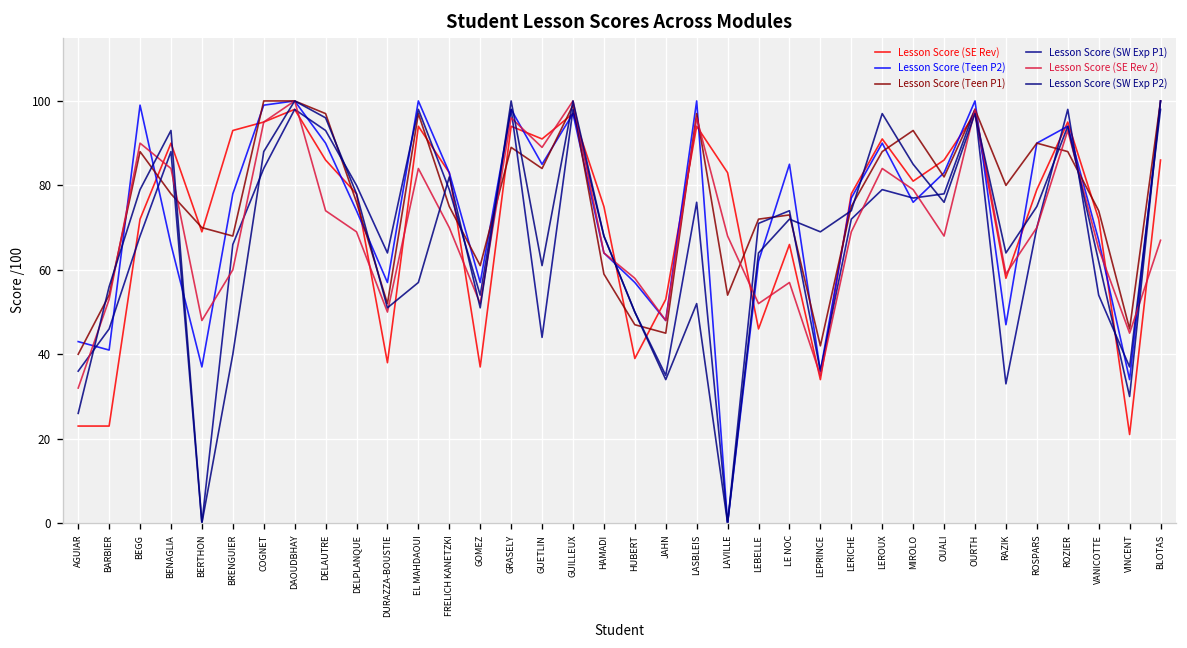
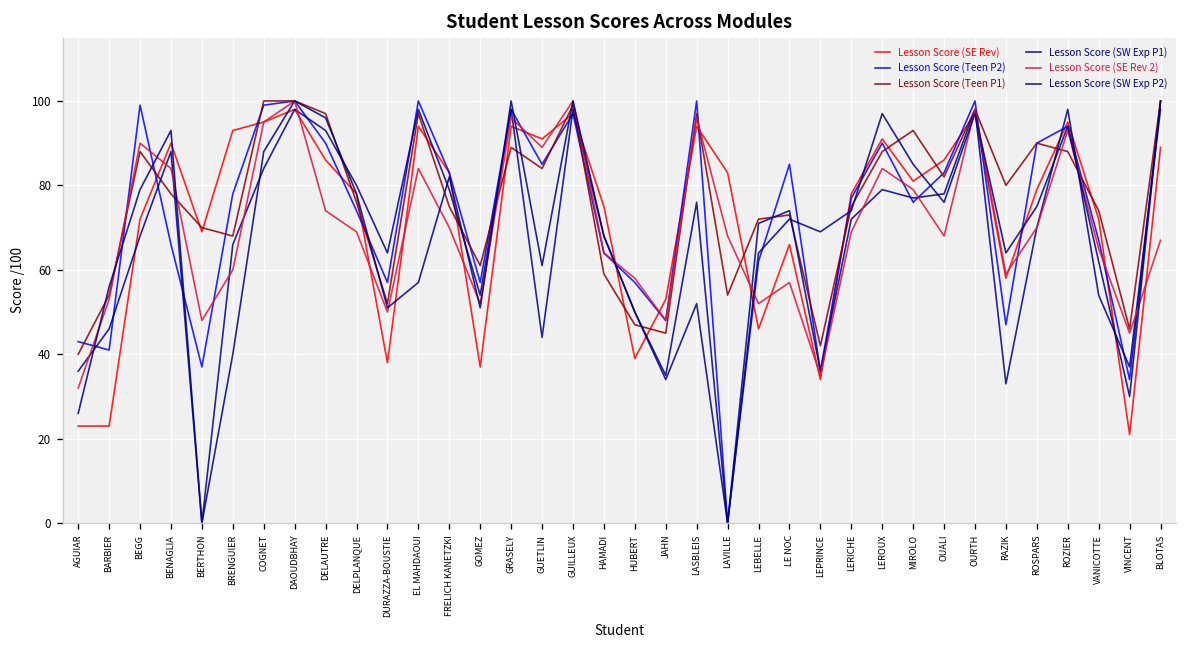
Lesson Score (SE Rev), BLOTAS: 86 -> 89
